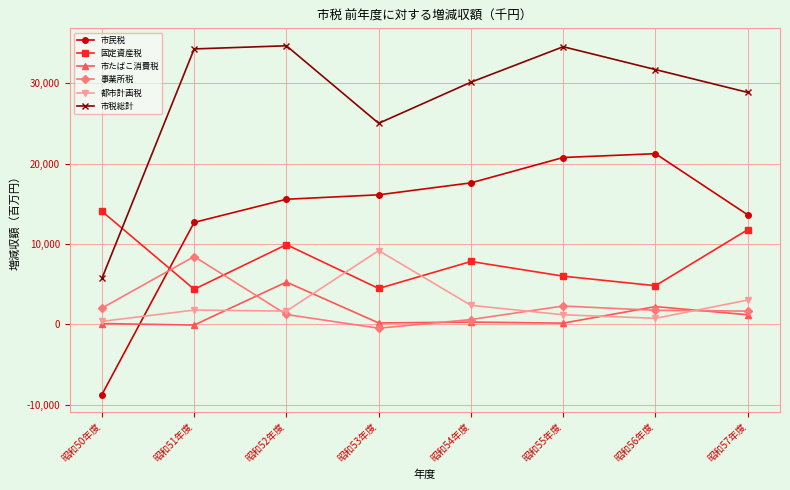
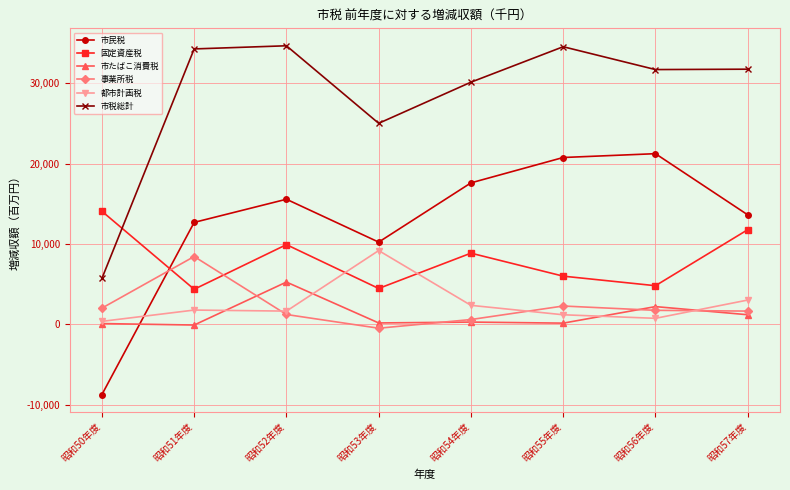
市民税, 昭和53年度: 16,000 -> 10,000
固定資産税, 昭和54年度: 8,000 -> 9,000
市税総計, 昭和57年度: 29,000 -> 32,000
